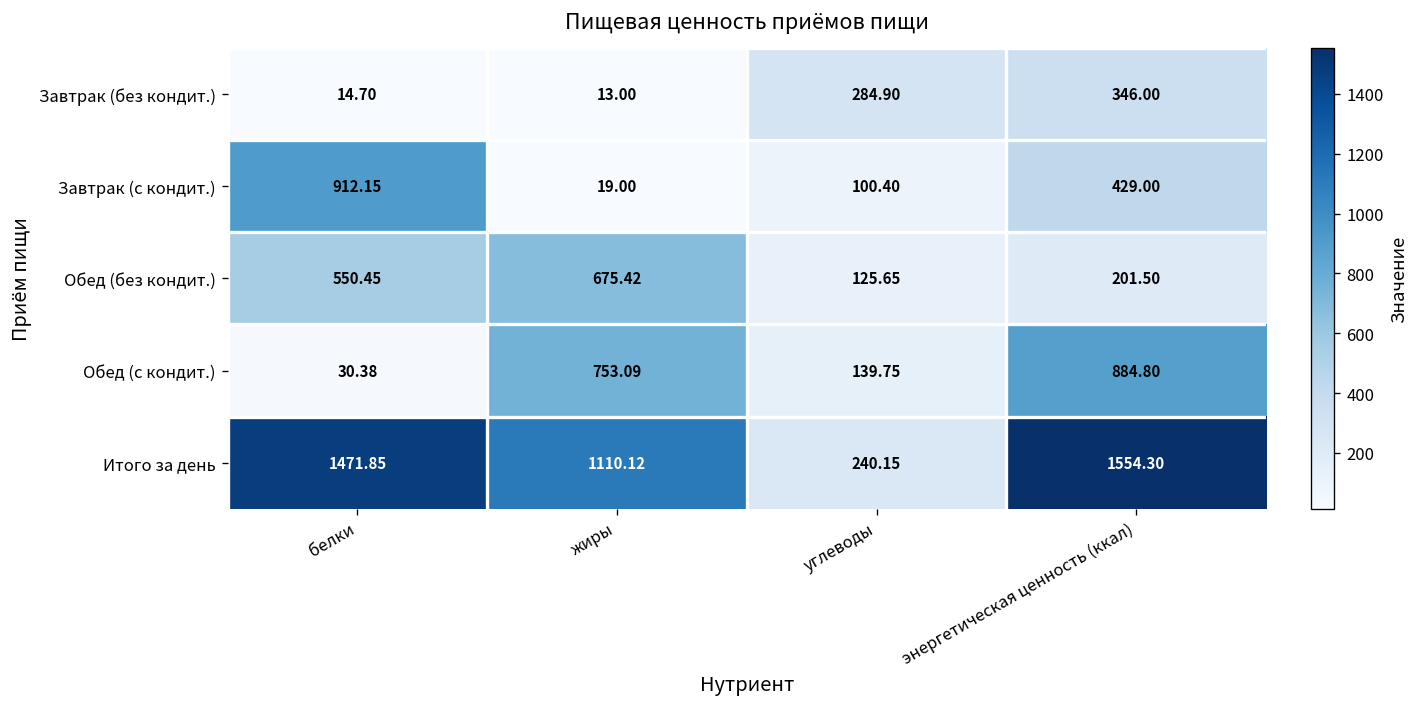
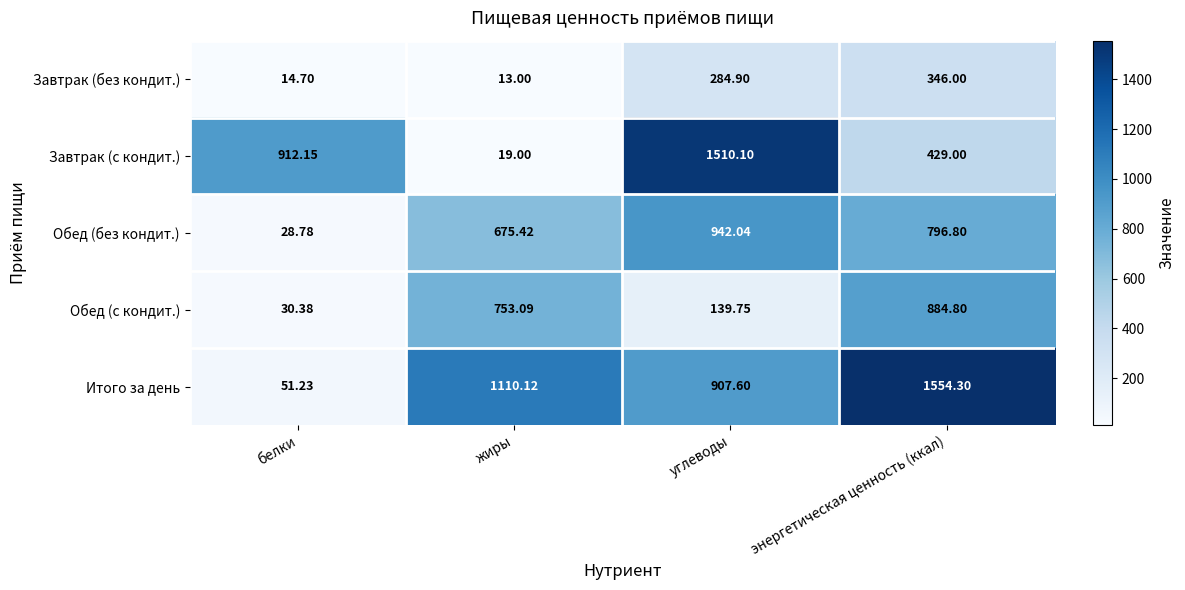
Завтрак (с кондит.), углеводы: 100.40 -> 1510.10
Обед (без кондит.), белки: 550.45 -> 28.78
Обед (без кондит.), углеводы: 125.65 -> 942.04
Обед (без кондит.), энергетическая ценность (ккал): 201.50 -> 796.80
Итого за день, белки: 1471.85 -> 51.23
Итого за день, углеводы: 240.15 -> 907.60
